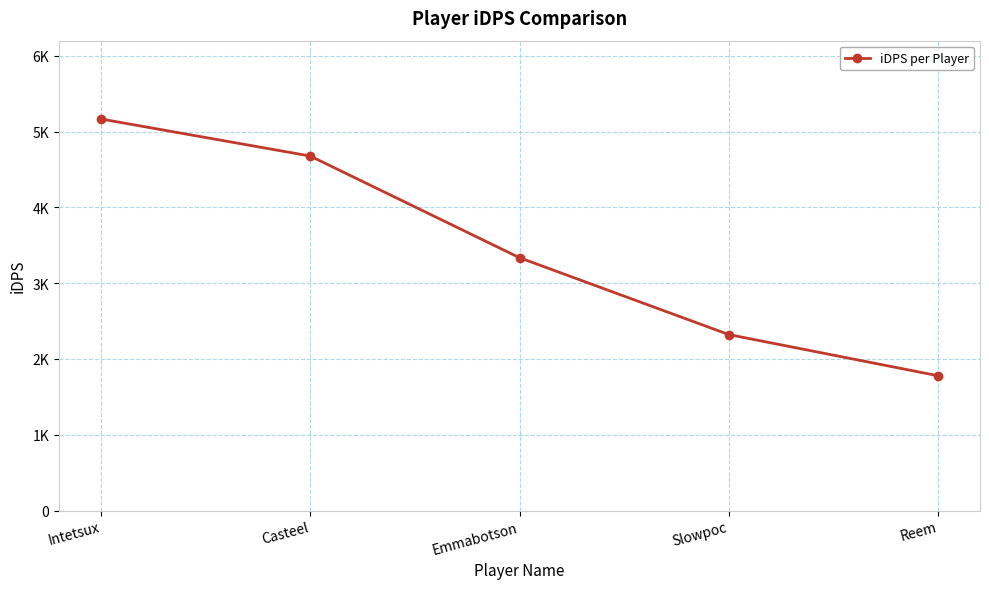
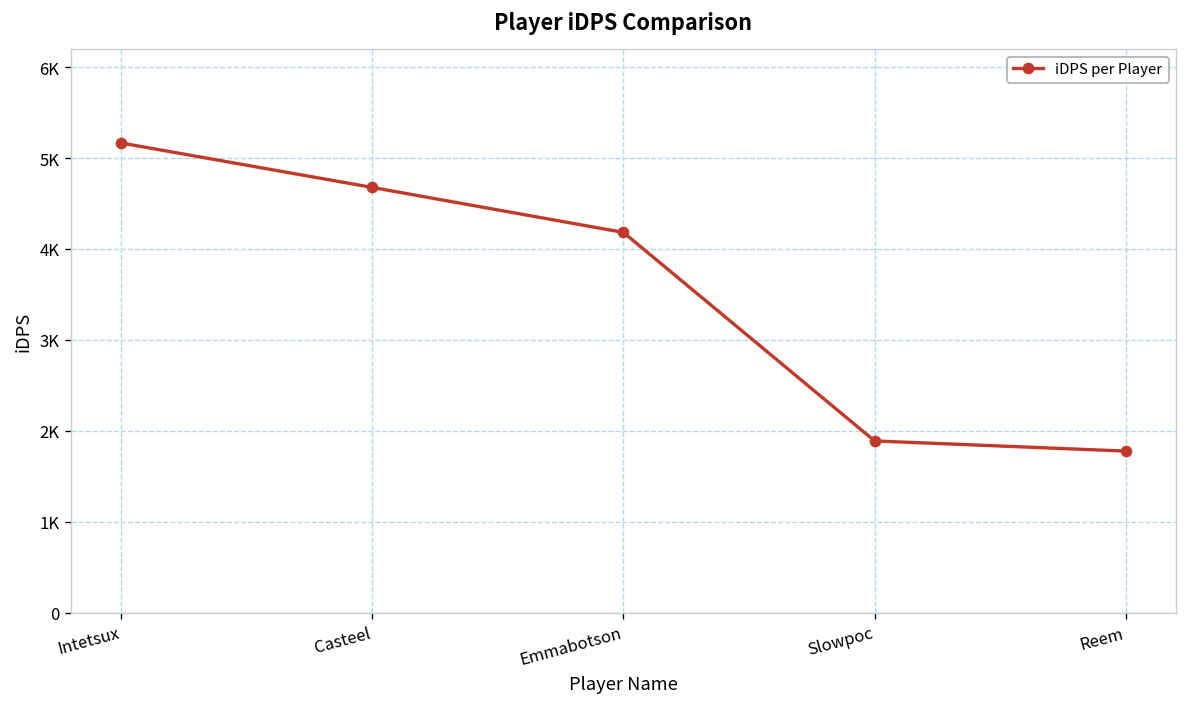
Emmabotson: 3300 -> 4200
Slowpoc: 2300 -> 1900
